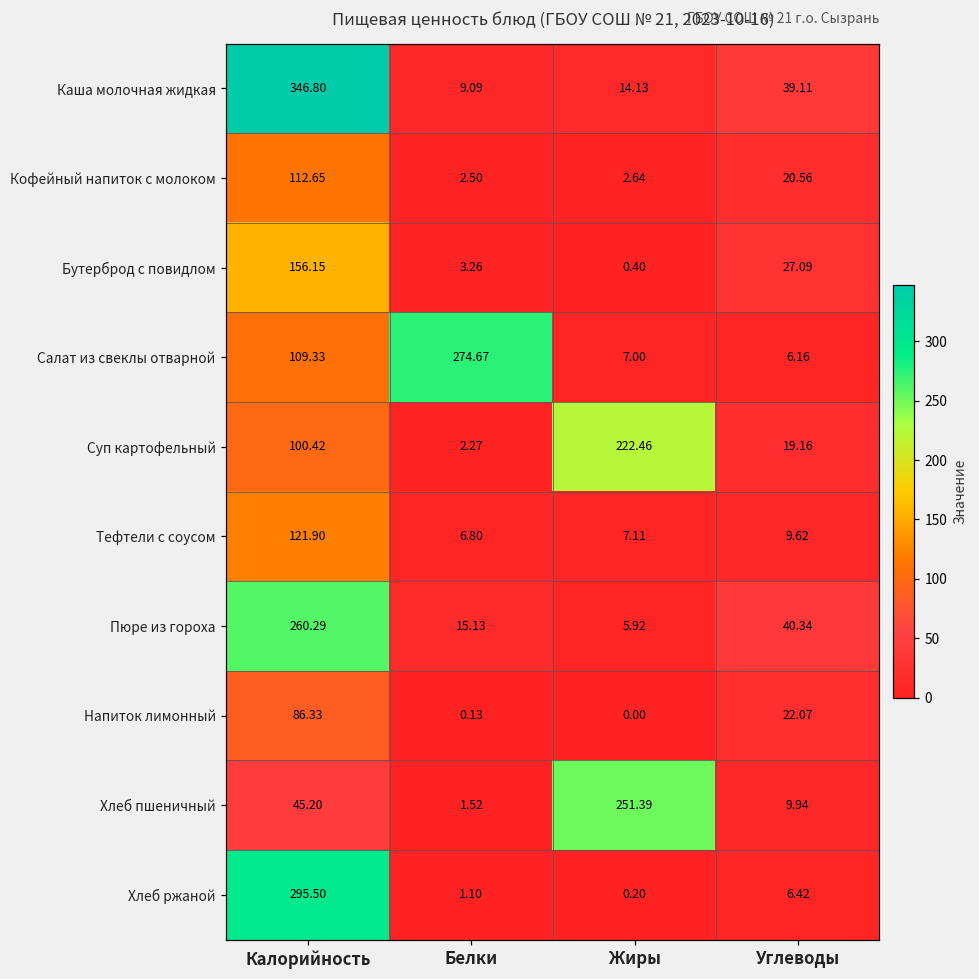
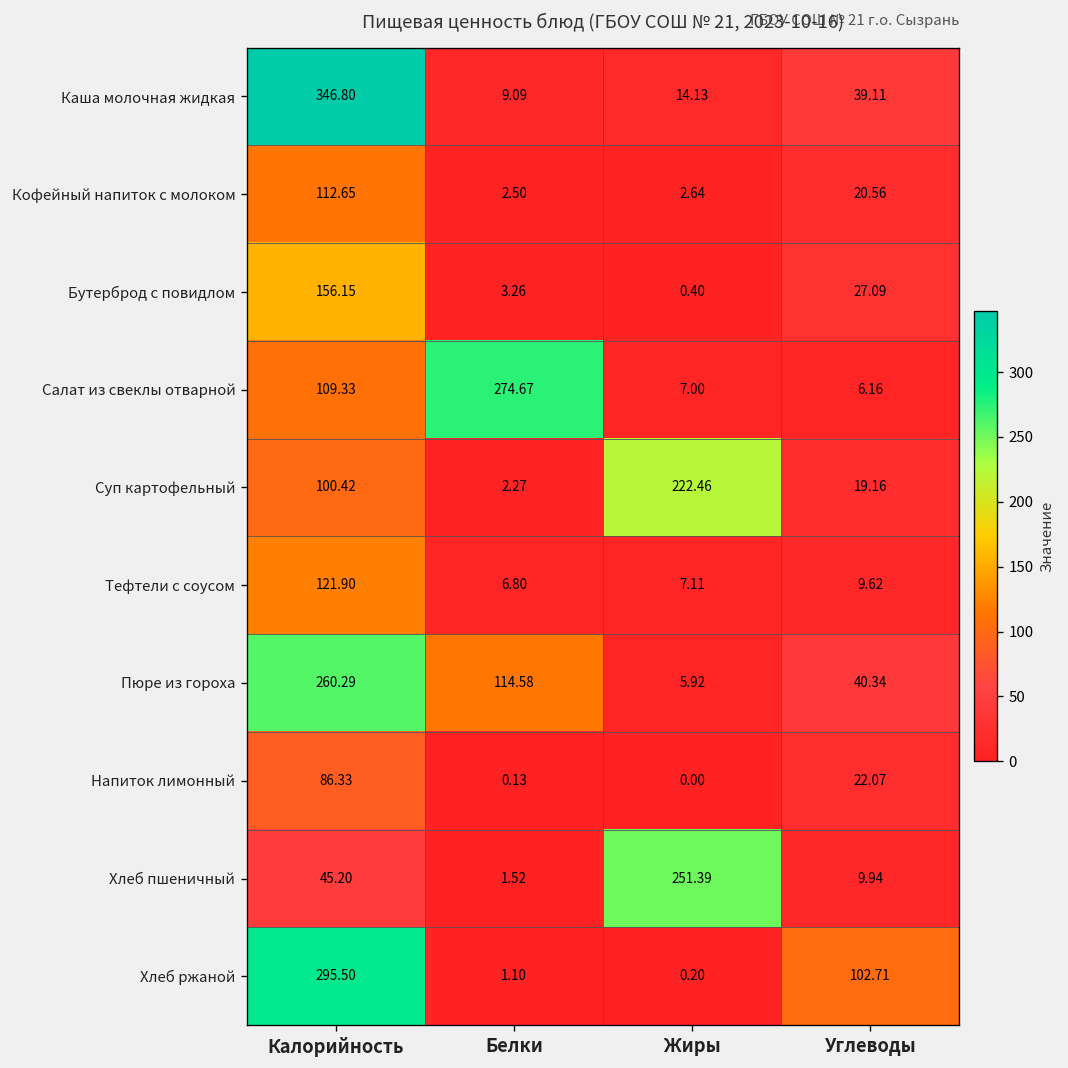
Пюре из гороха, Белки: 15.13 -> 114.58
Хлеб ржаной, Углеводы: 6.42 -> 102.71
